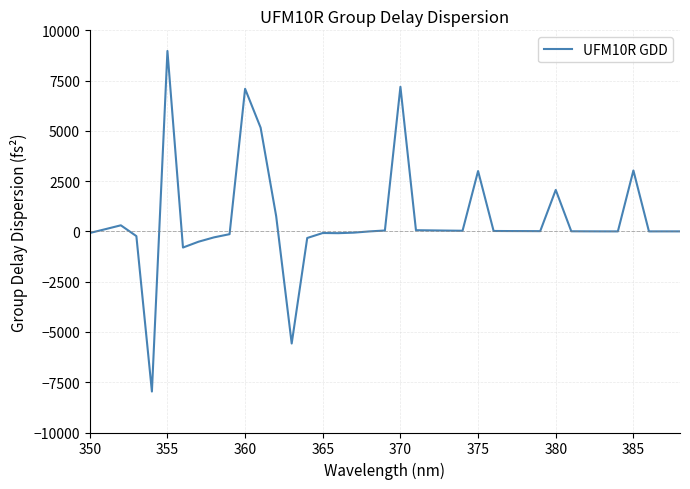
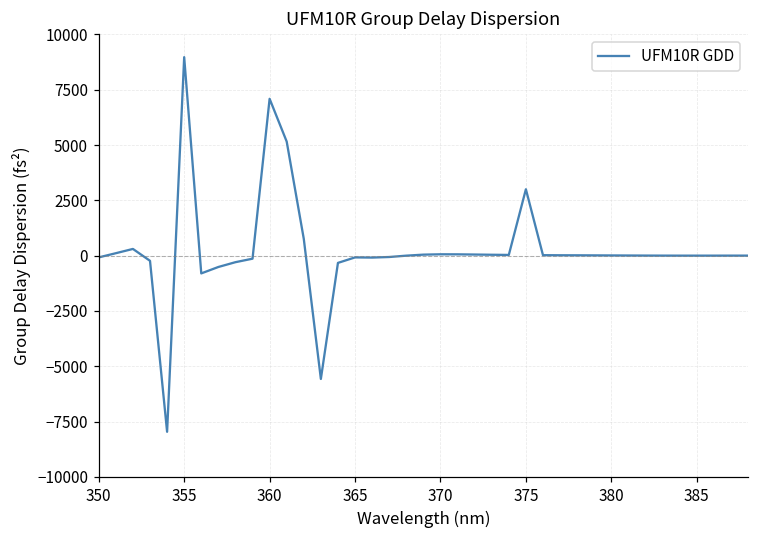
370: 7200 -> 100
380: 2100 -> 0
385: 3000 -> 0
